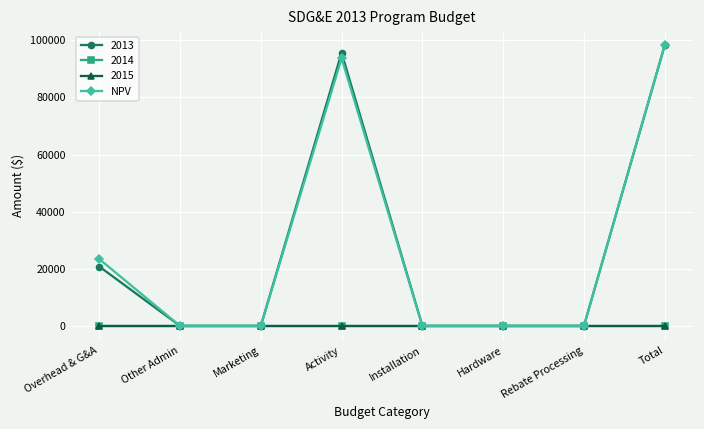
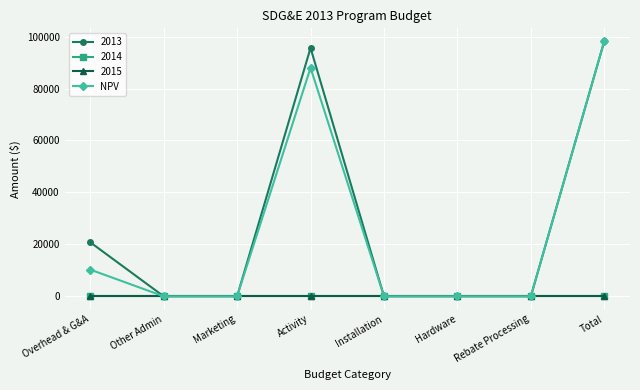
NPV, Overhead & G&A: 23000 -> 10000
NPV, Activity: 94000 -> 88000
